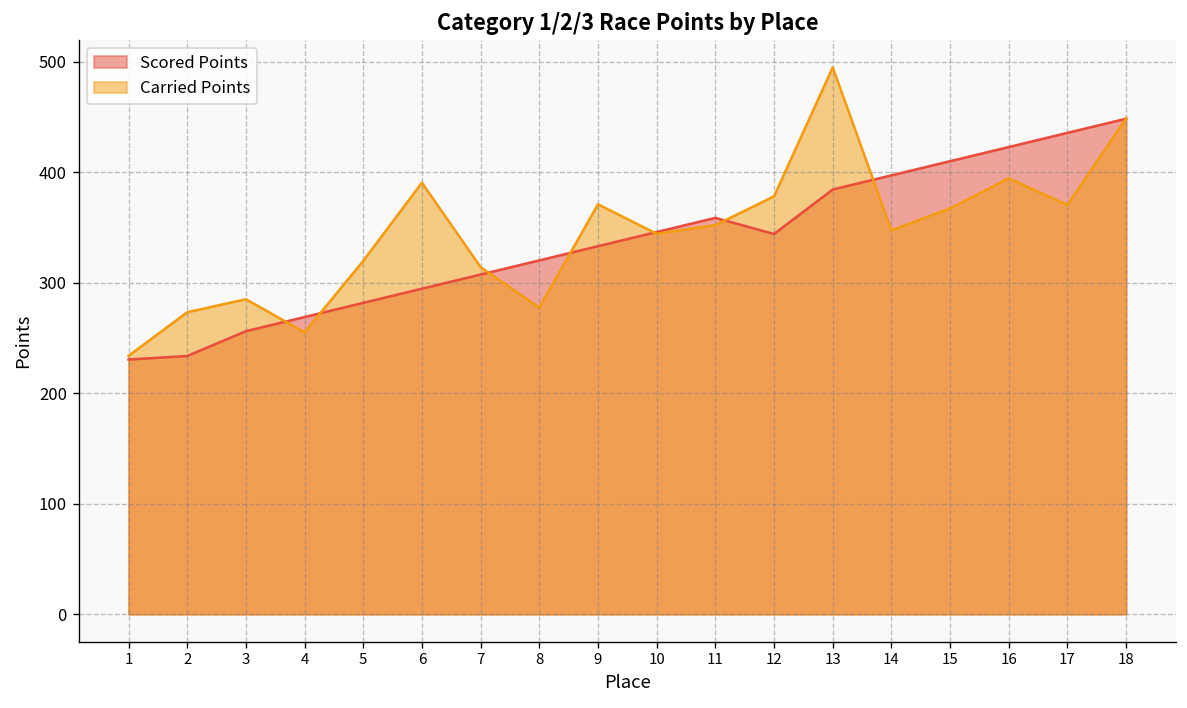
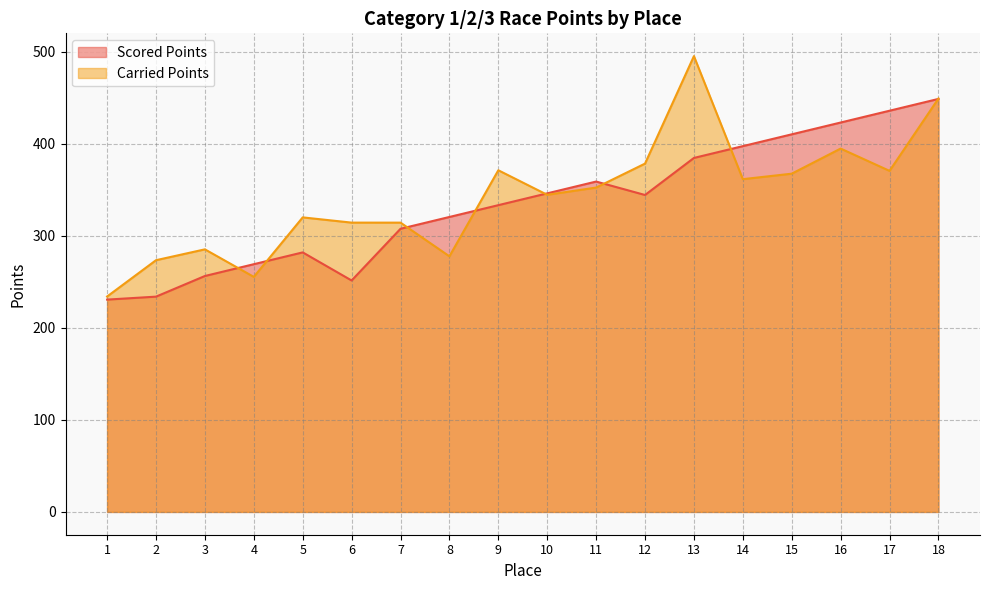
Scored Points, 6: 290 -> 250
Carried Points, 6: 390 -> 310
Carried Points, 14: 350 -> 360
